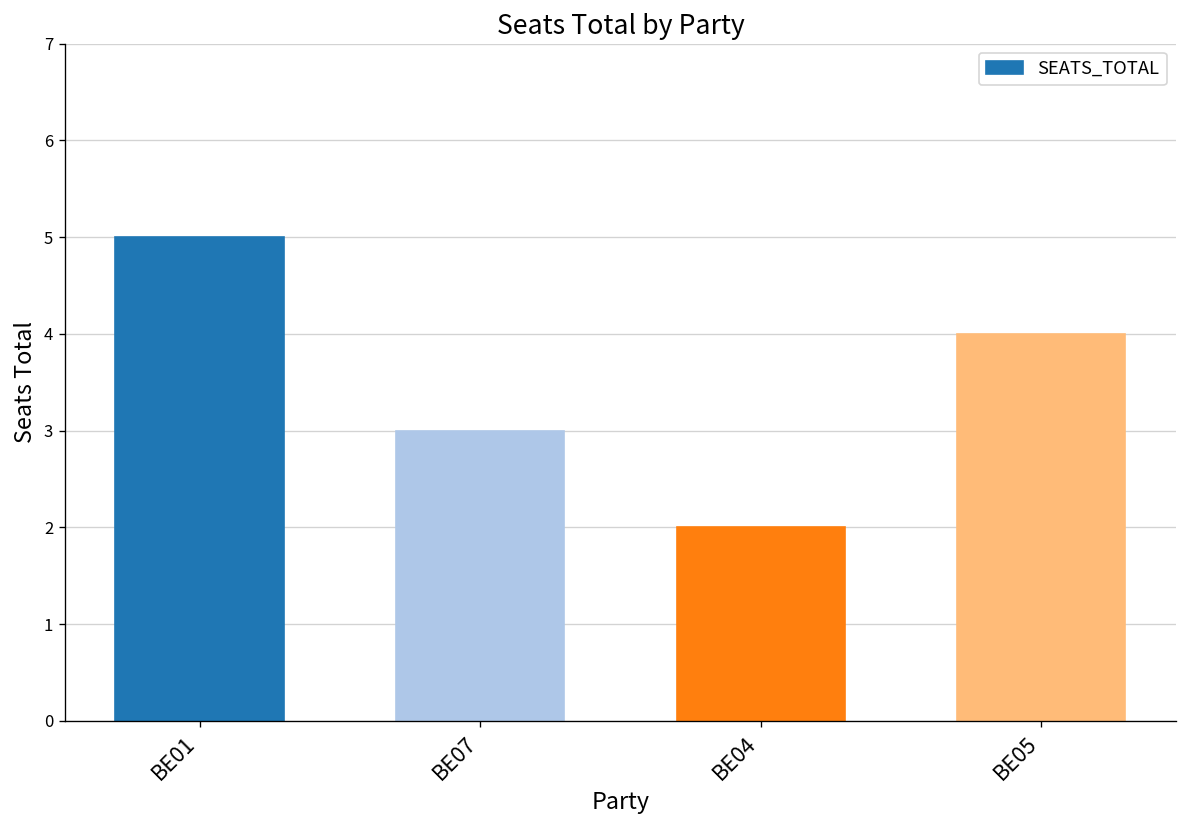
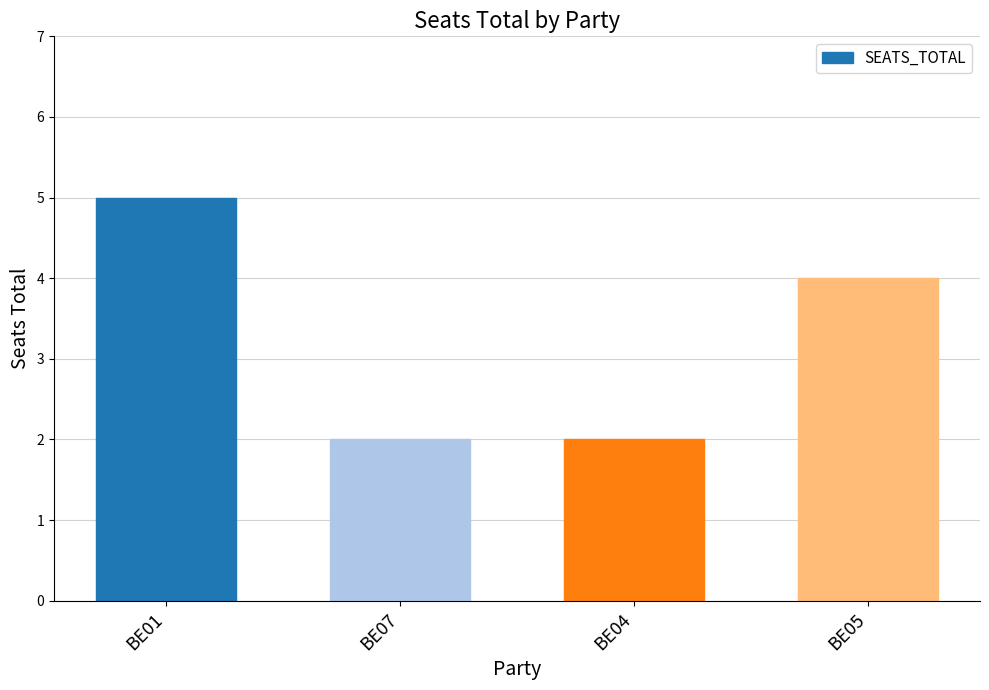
BE07: 3 -> 2
